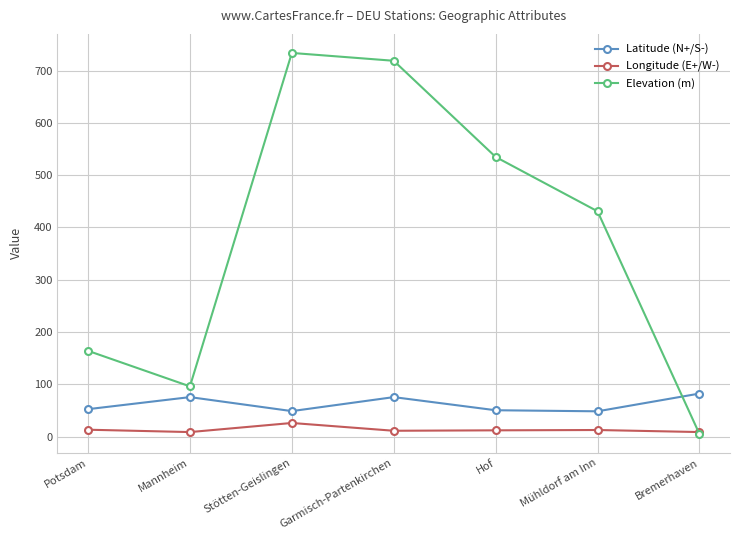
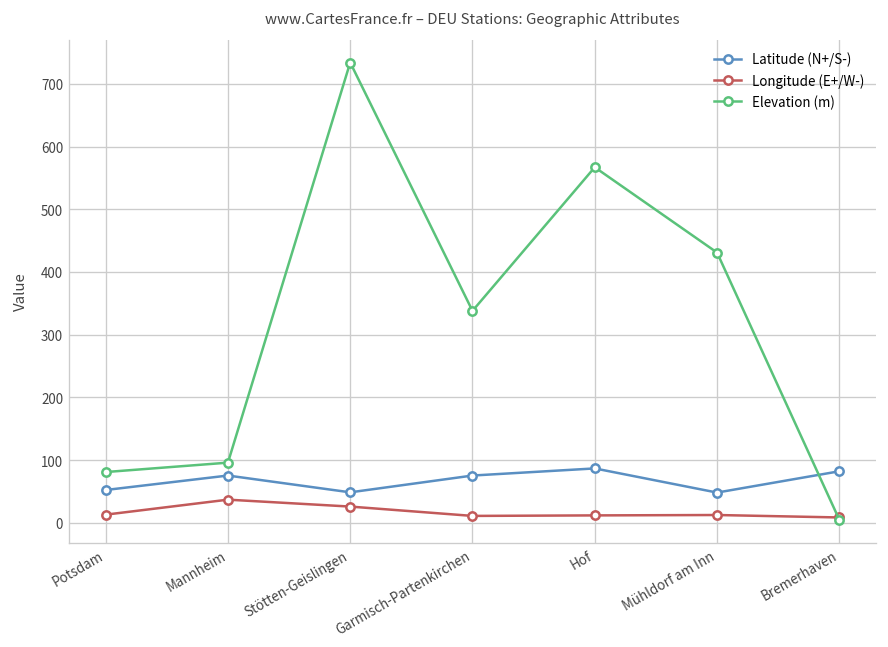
Elevation (m), Potsdam: 160 -> 80
Longitude (E+/W-), Mannheim: 10 -> 40
Elevation (m), Garmisch-Partenkirchen: 720 -> 340
Latitude (N+/S-), Hof: 50 -> 90
Elevation (m), Hof: 540 -> 570
